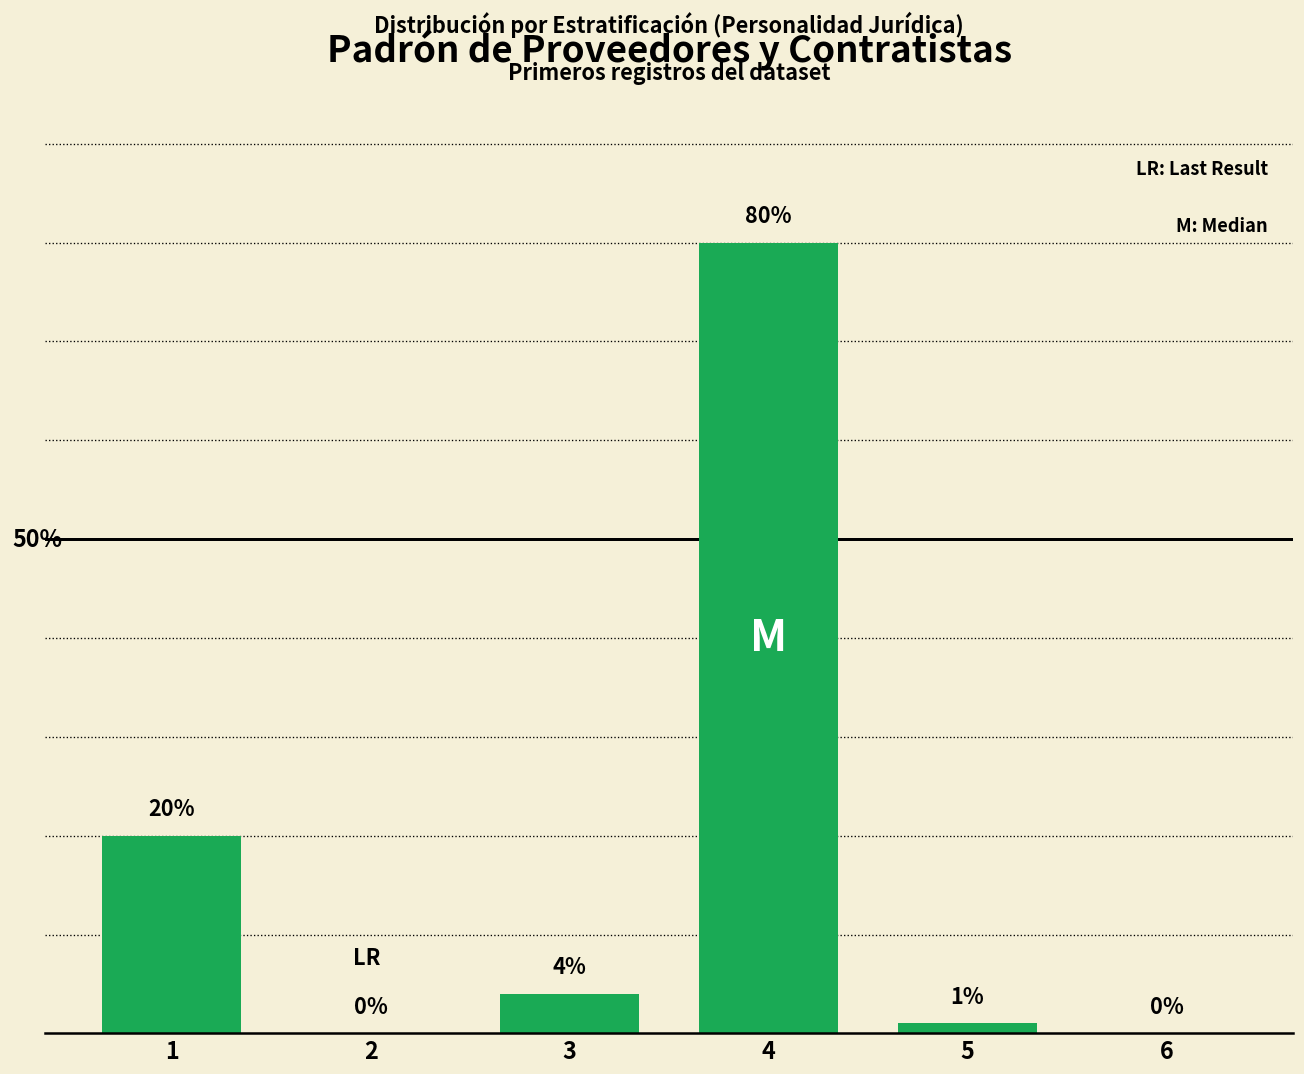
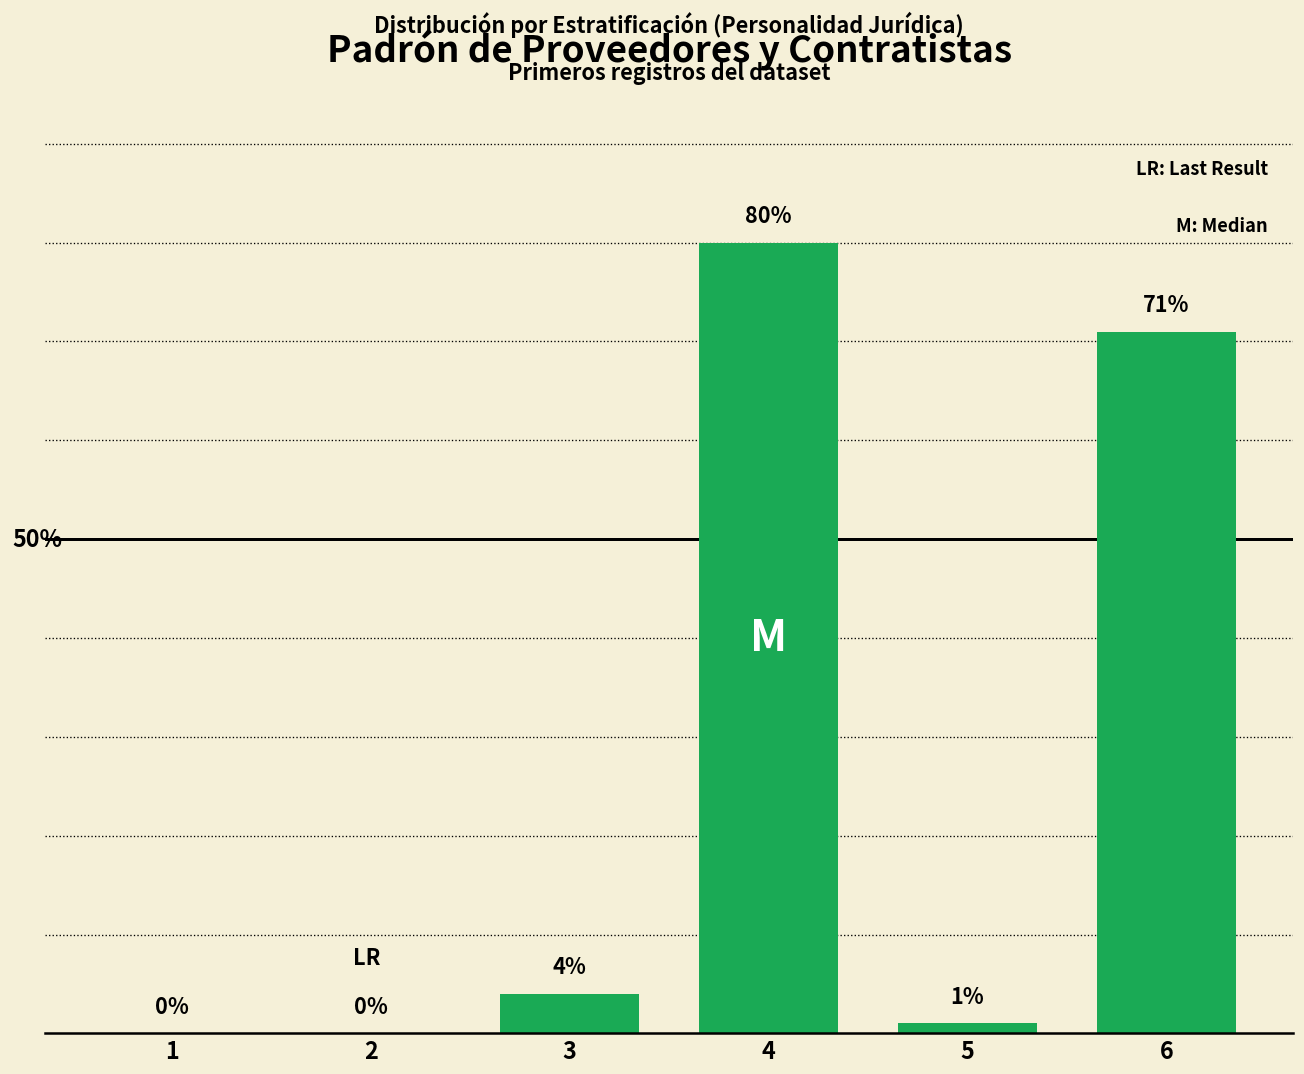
1: 20% -> 0%
6: 0% -> 71%
